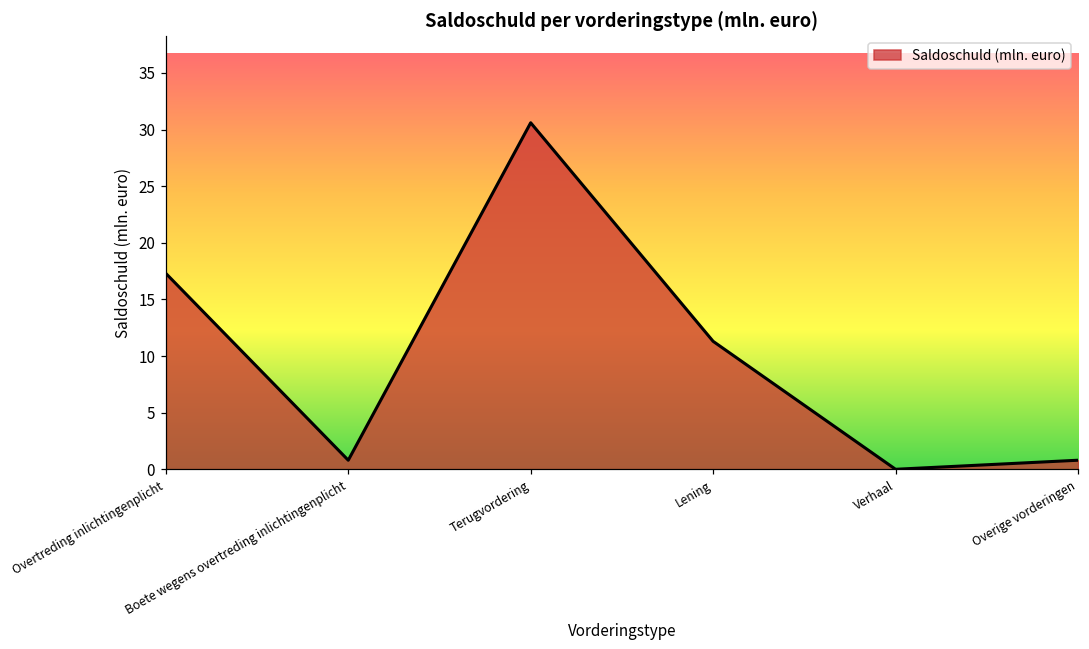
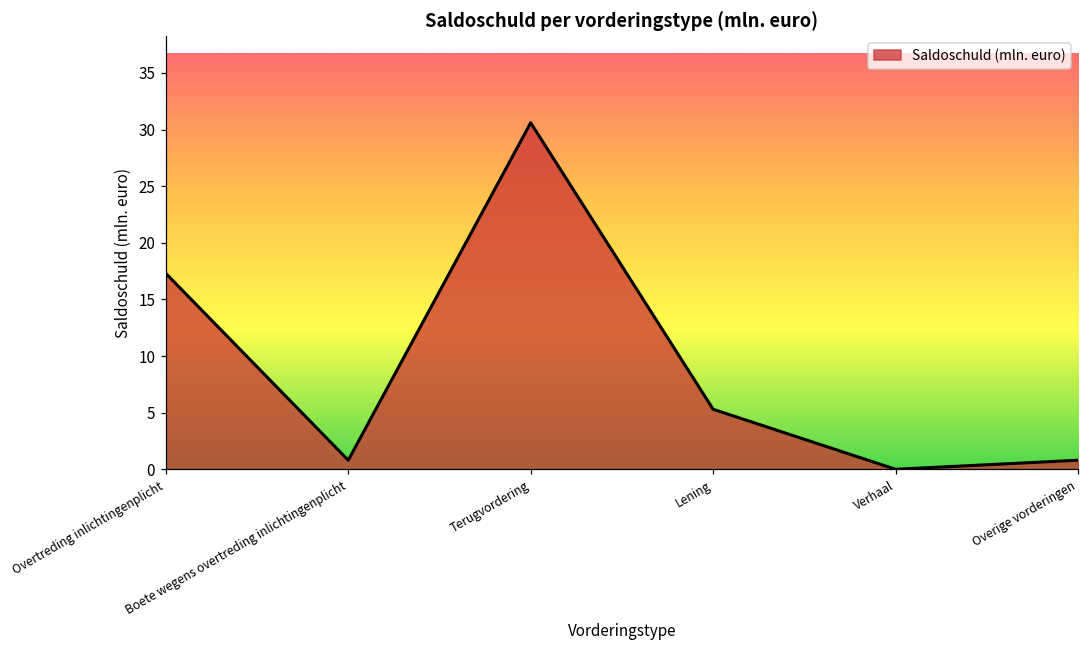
Lening: 11.3 -> 5.3
